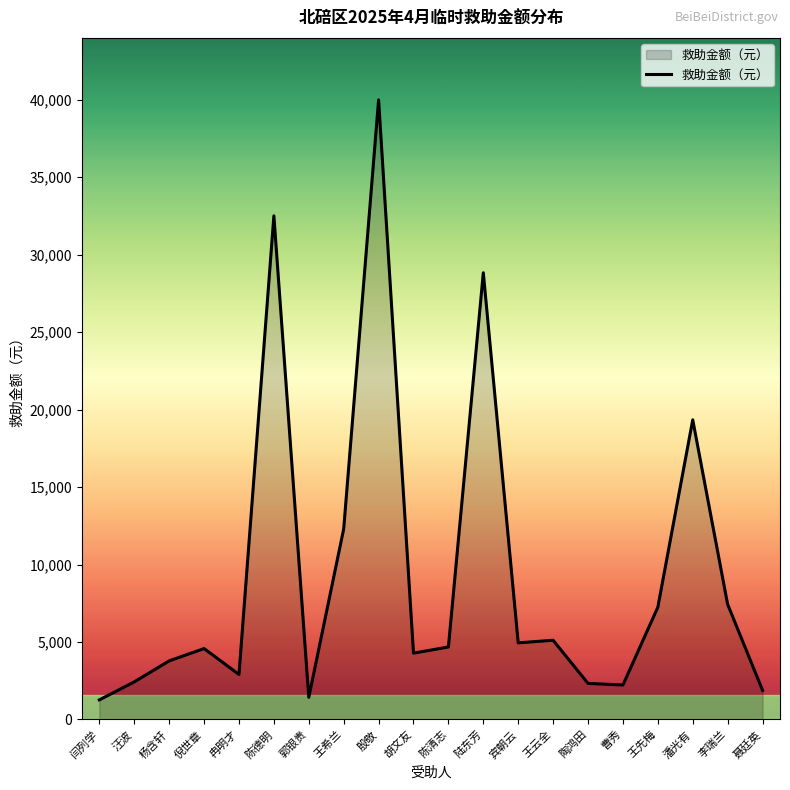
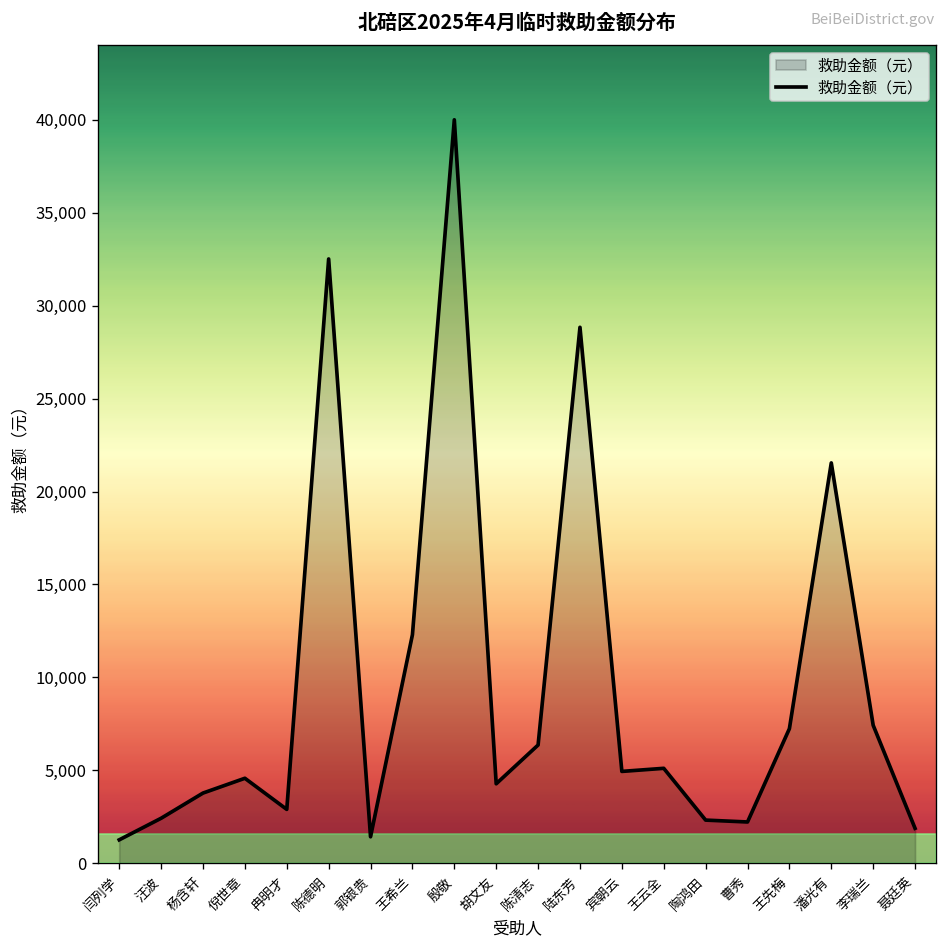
陈清志: 4,700 -> 6,400
潘光有: 19,300 -> 21,500
